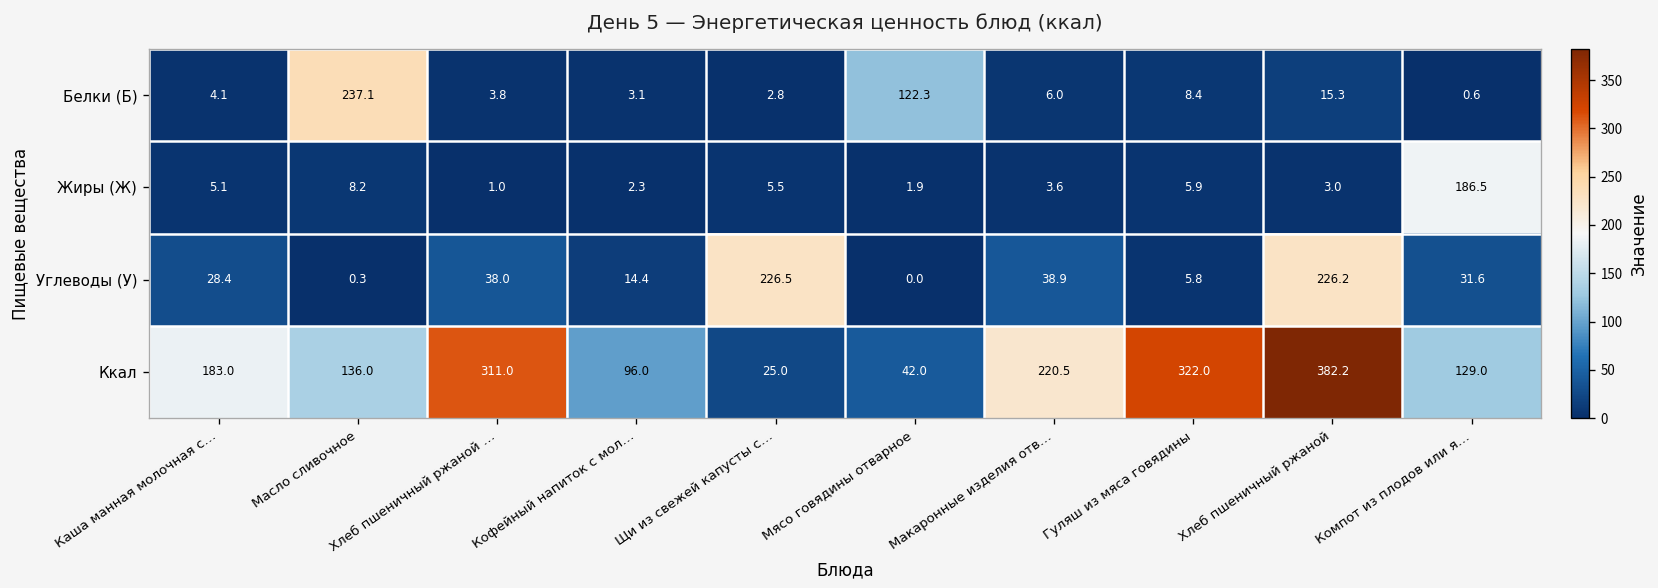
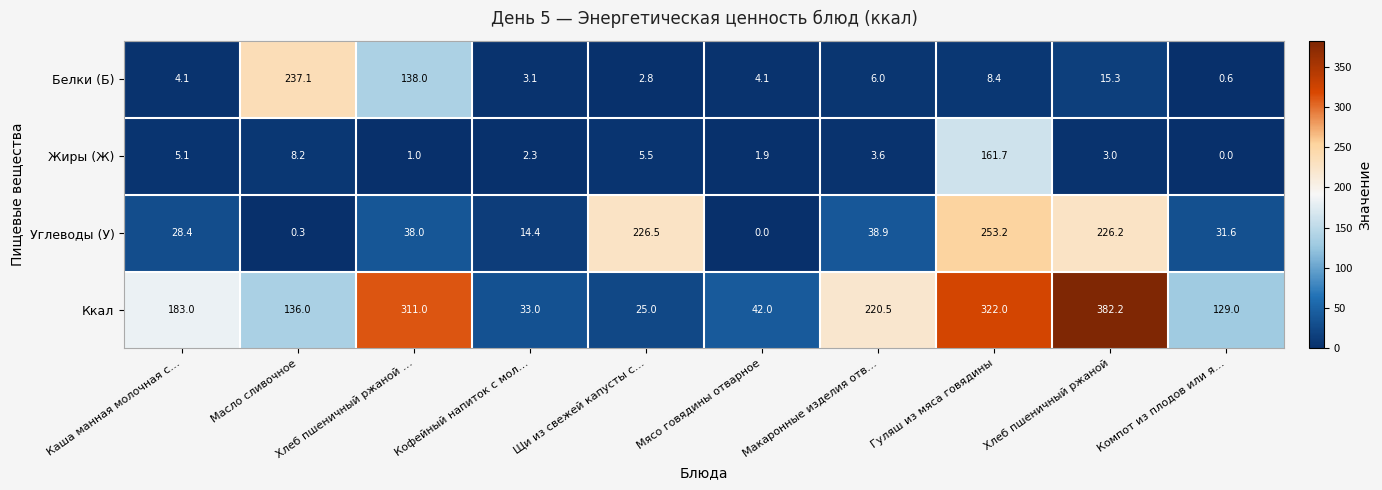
Белки (Б), Хлеб пшеничный ржаной …: 3.8 -> 138.0
Белки (Б), Мясо говядины отварное: 122.3 -> 4.1
Жиры (Ж), Гуляш из мяса говядины: 5.9 -> 161.7
Жиры (Ж), Компот из плодов или я…: 186.5 -> 0.0
Углеводы (У), Гуляш из мяса говядины: 5.8 -> 253.2
Ккал, Кофейный напиток с мол…: 96.0 -> 33.0
